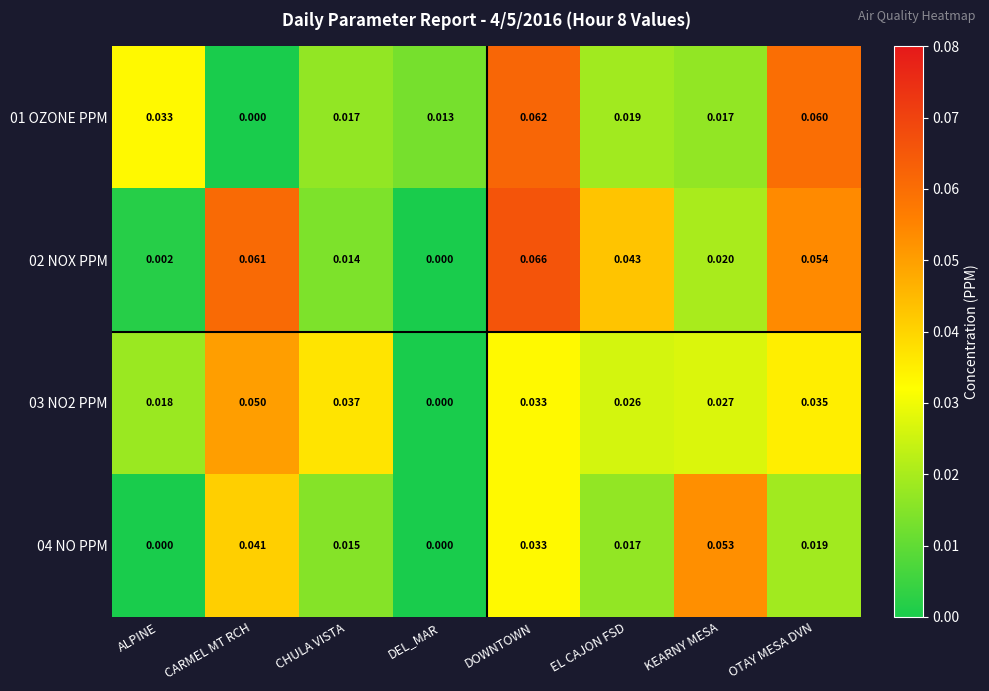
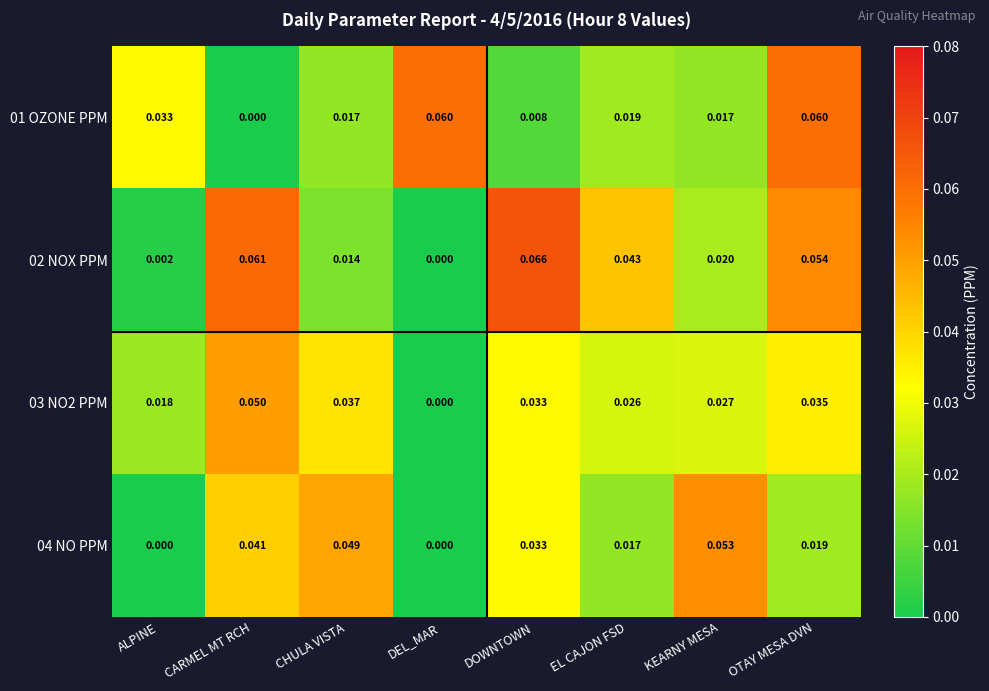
01 OZONE PPM, DEL_MAR: 0.013 -> 0.060
01 OZONE PPM, DOWNTOWN: 0.062 -> 0.008
04 NO PPM, CHULA VISTA: 0.015 -> 0.049
